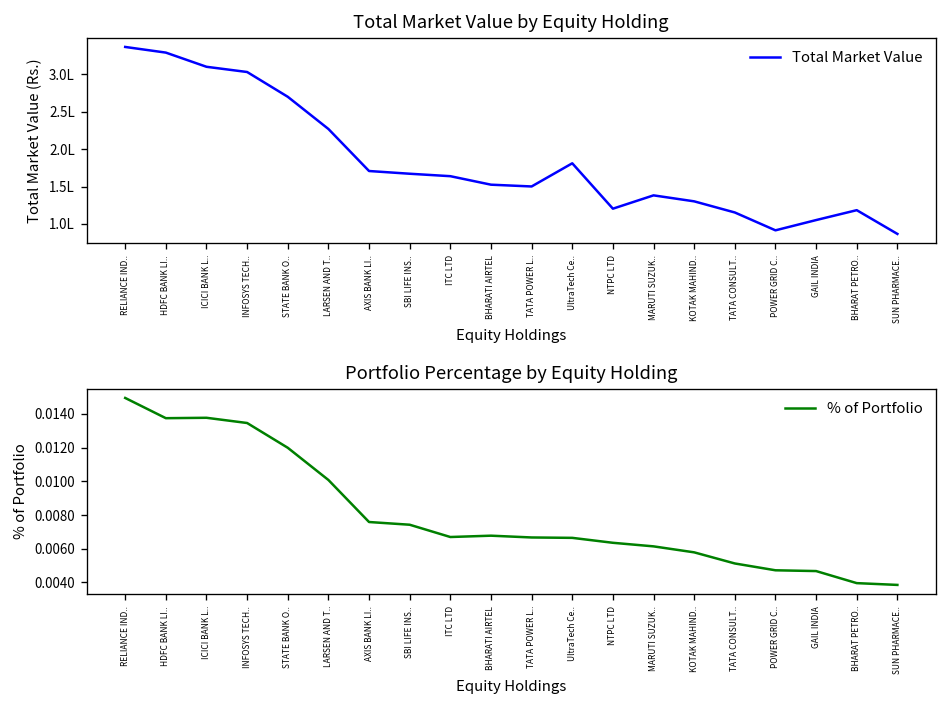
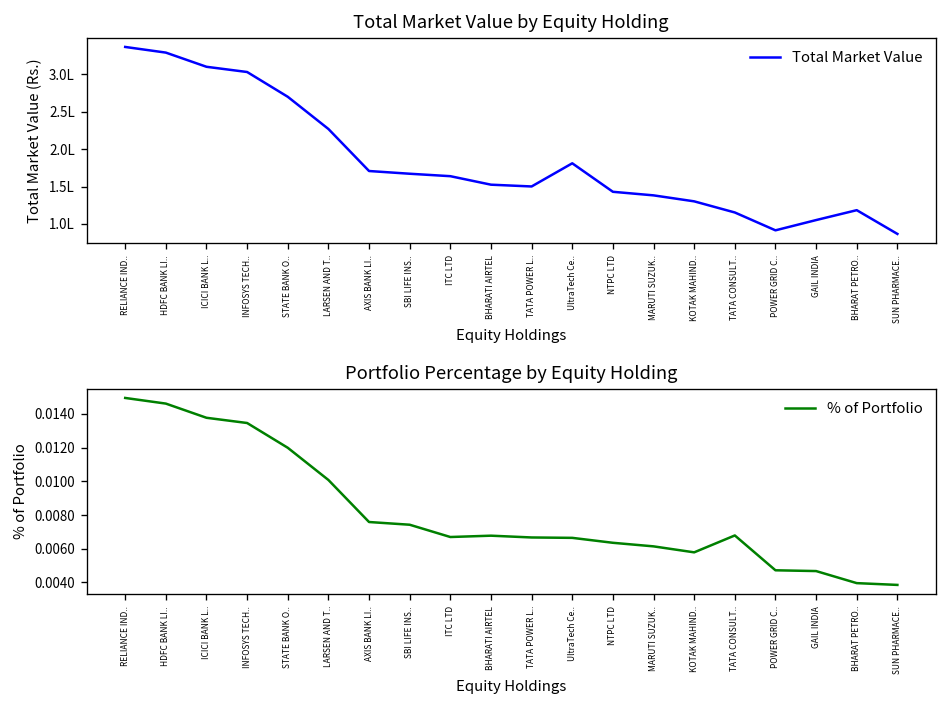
Total Market Value by Equity Holding, NTPC LTD: 1.2L -> 1.4L
Portfolio Percentage by Equity Holding, HDFC BANK LI..: 0.0137 -> 0.0146
Portfolio Percentage by Equity Holding, TATA CONSULT..: 0.0051 -> 0.0068
